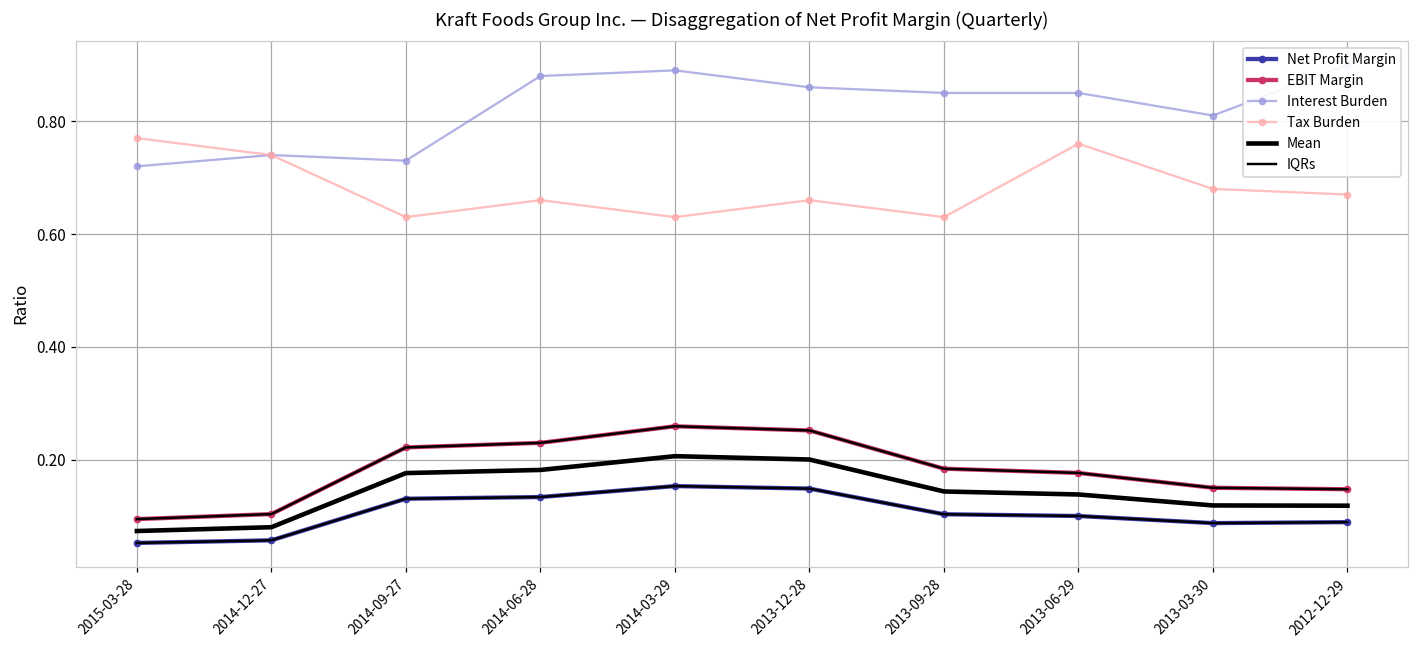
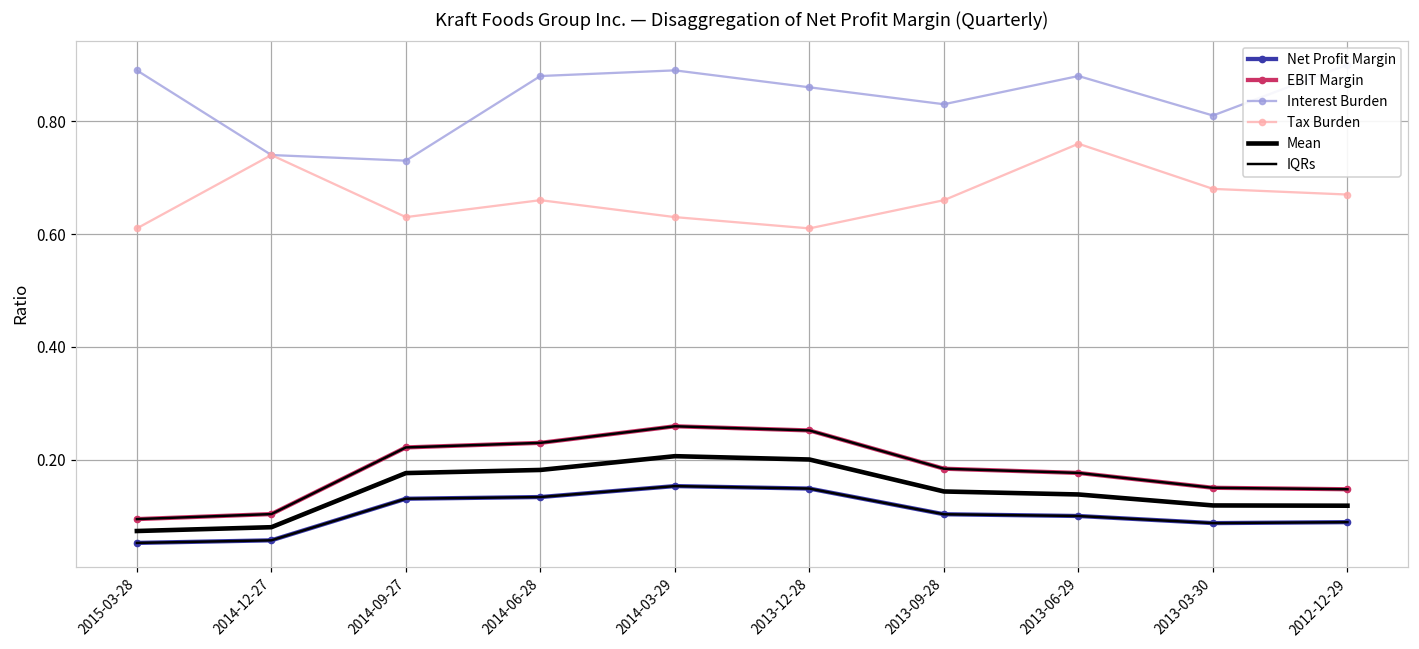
Interest Burden, 2015-03-28: 0.72 -> 0.89
Tax Burden, 2015-03-28: 0.77 -> 0.61
Tax Burden, 2013-12-28: 0.66 -> 0.61
Interest Burden, 2013-09-28: 0.85 -> 0.83
Tax Burden, 2013-09-28: 0.63 -> 0.66
Interest Burden, 2013-06-29: 0.85 -> 0.88
